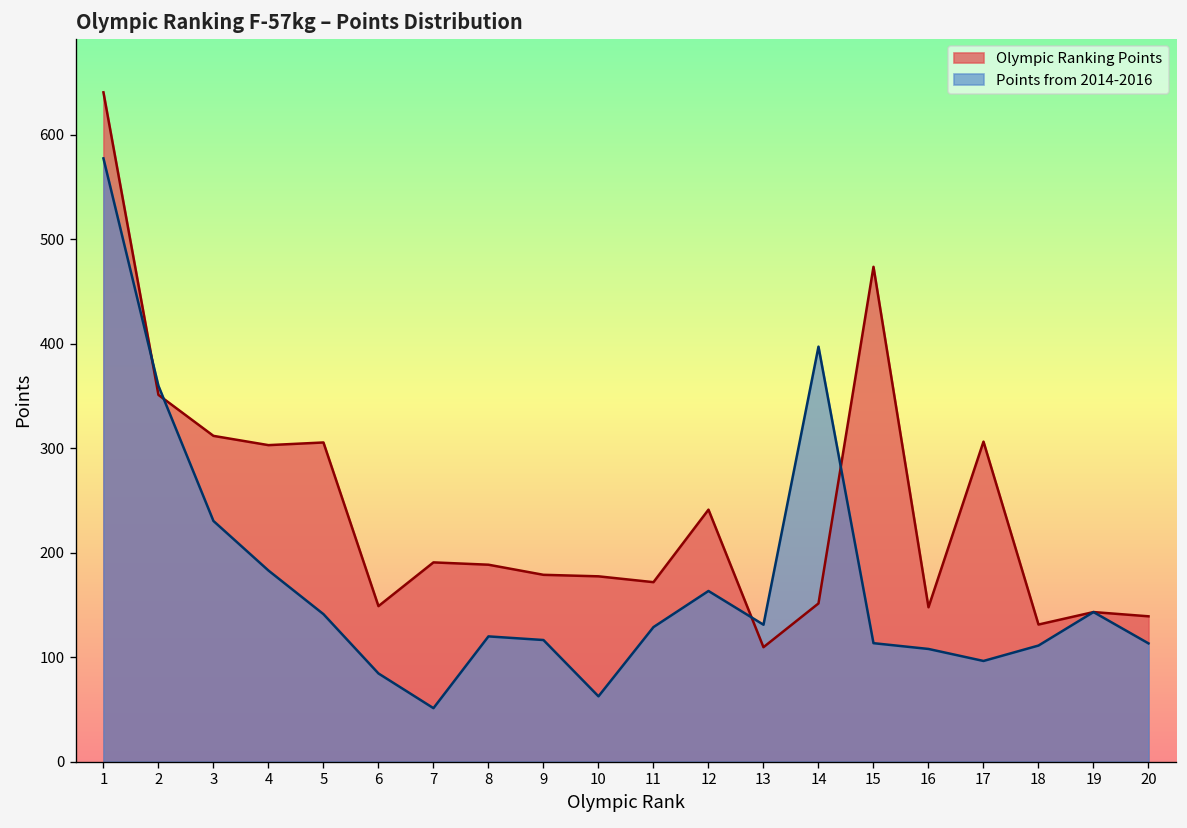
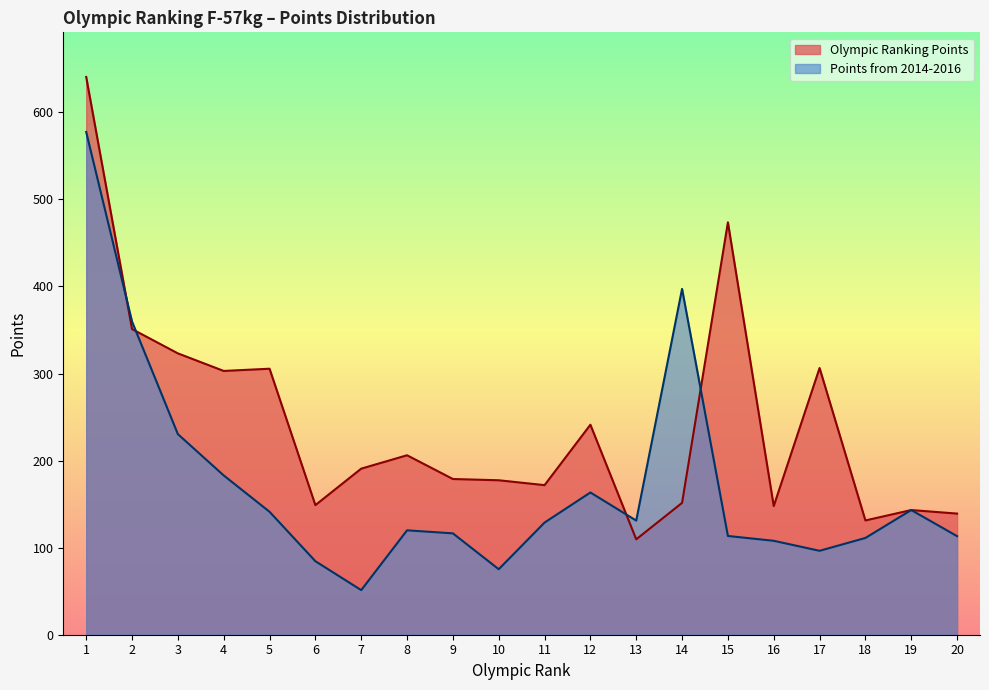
Olympic Ranking Points, 3: 310 -> 320
Olympic Ranking Points, 8: 190 -> 210
Points from 2014-2016, 10: 60 -> 80
